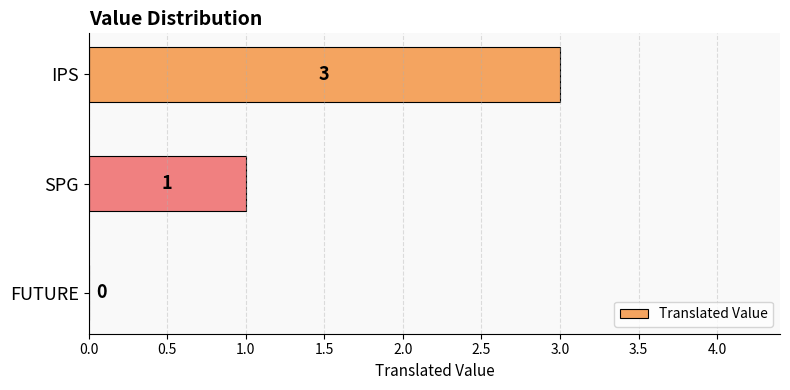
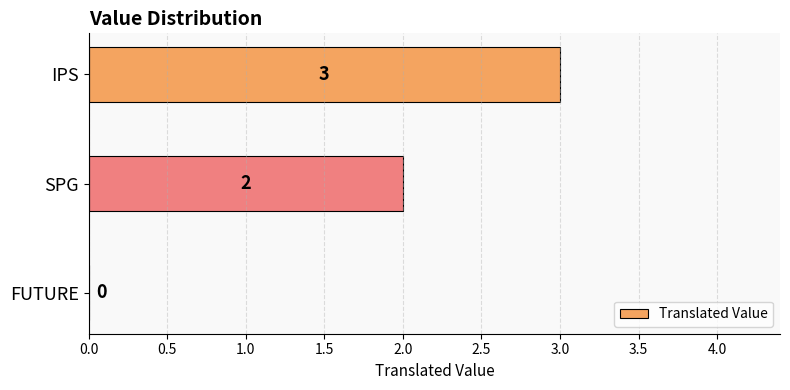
SPG: 1 -> 2
